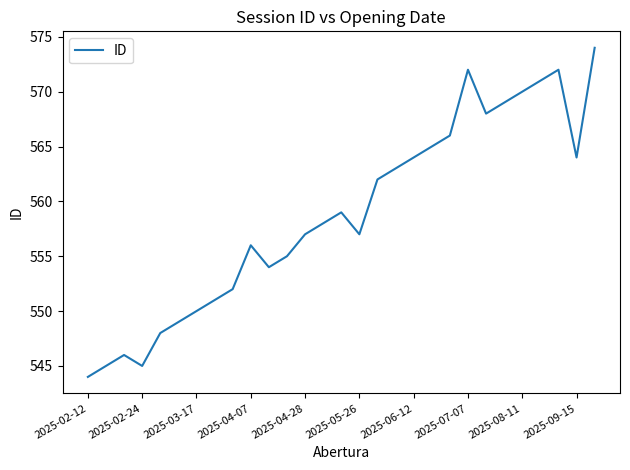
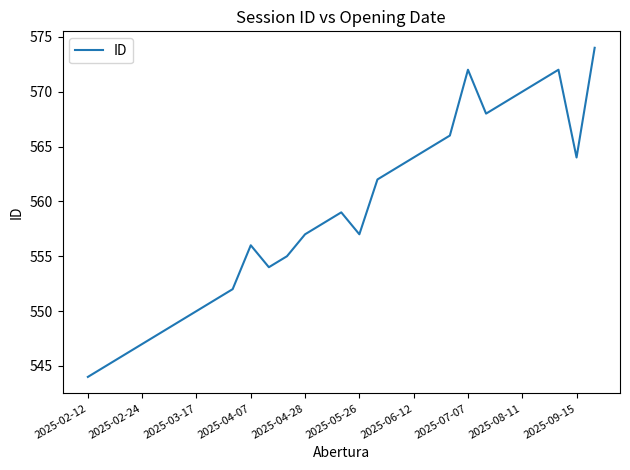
2025-02-24: 545 -> 547
